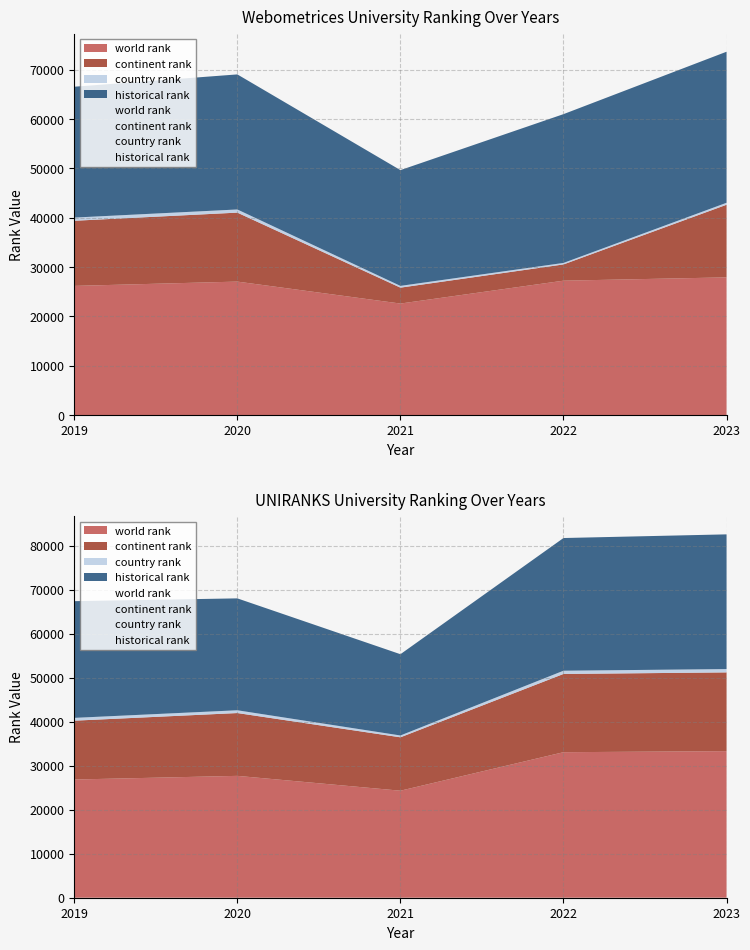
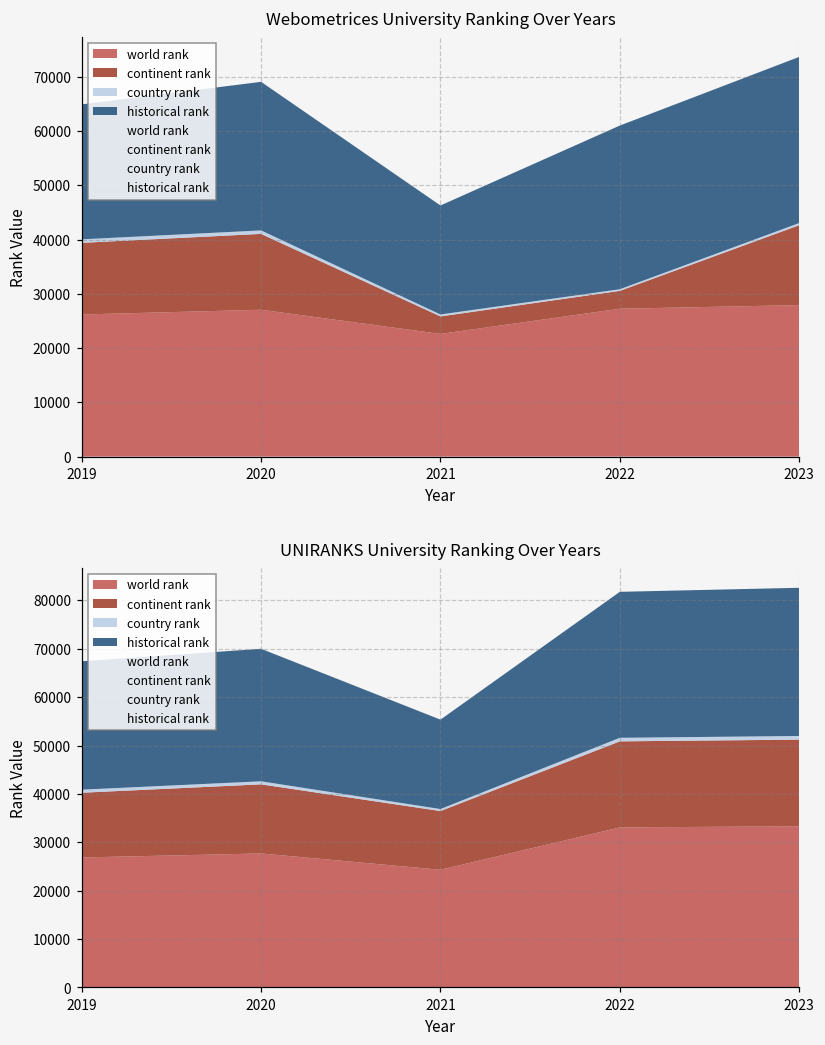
Webometrices University Ranking Over Years, historical rank, 2019: 27000 -> 25000
Webometrices University Ranking Over Years, historical rank, 2021: 23000 -> 20000
UNIRANKS University Ranking Over Years, historical rank, 2020: 25000 -> 27000
